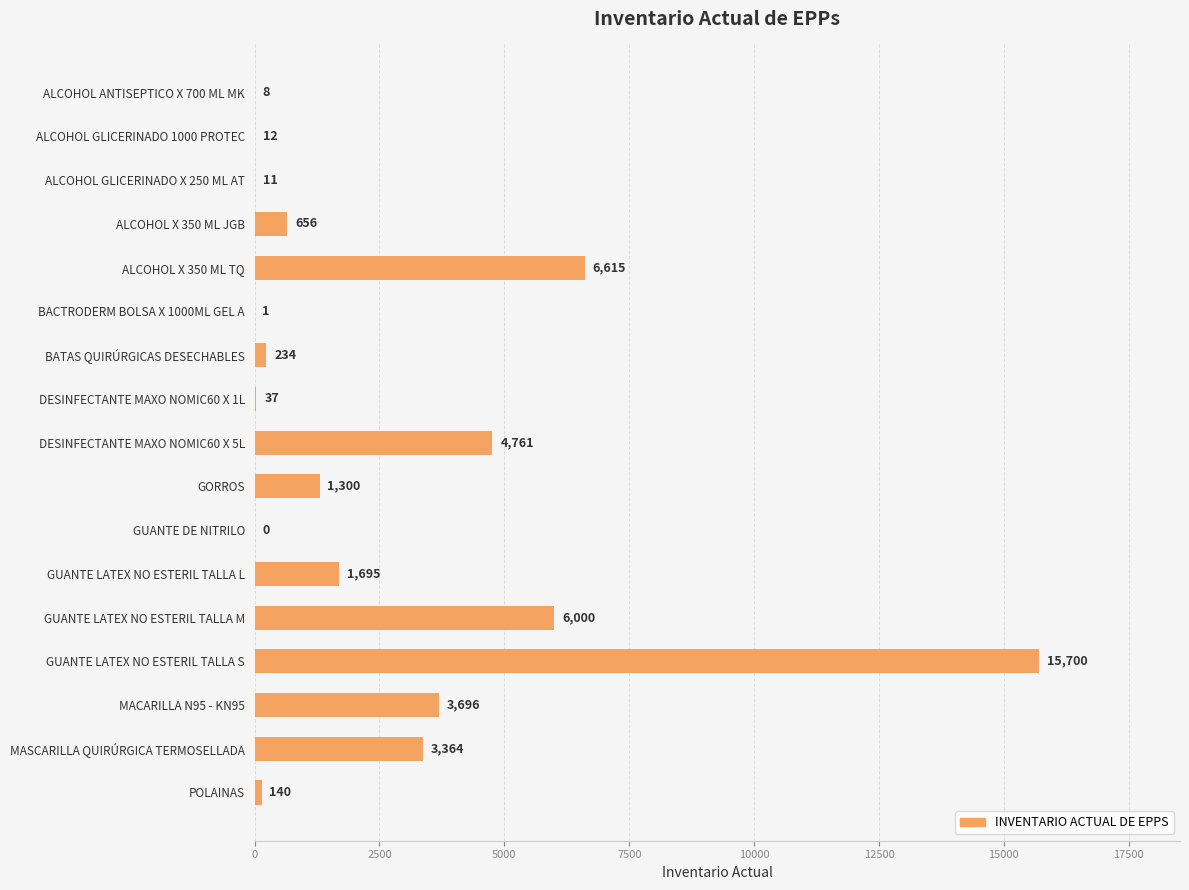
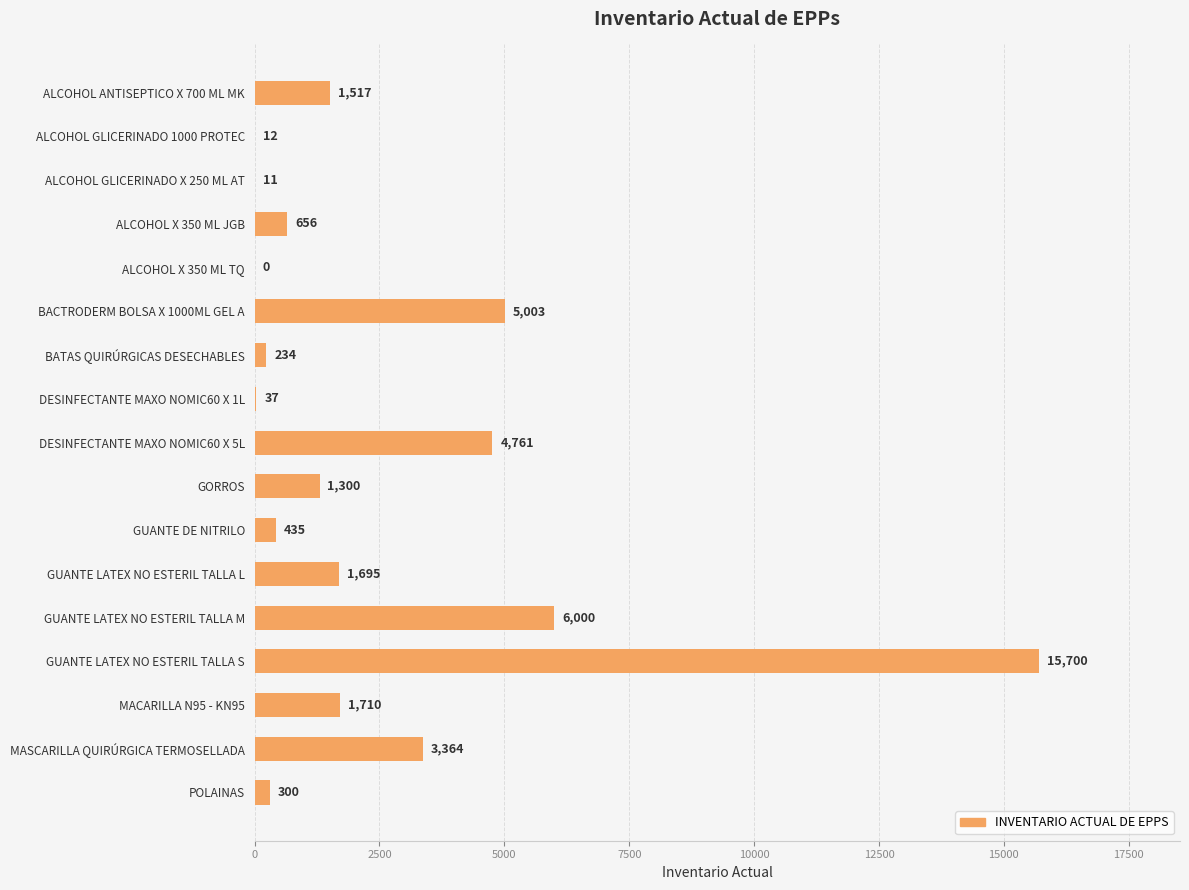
ALCOHOL ANTISEPTICO X 700 ML MK: 8 -> 1,517
ALCOHOL X 350 ML TQ: 6,615 -> 0
BACTRODERM BOLSA X 1000ML GEL A: 1 -> 5,003
GUANTE DE NITRILO: 0 -> 435
MACARILLA N95 - KN95: 3,696 -> 1,710
POLAINAS: 140 -> 300
